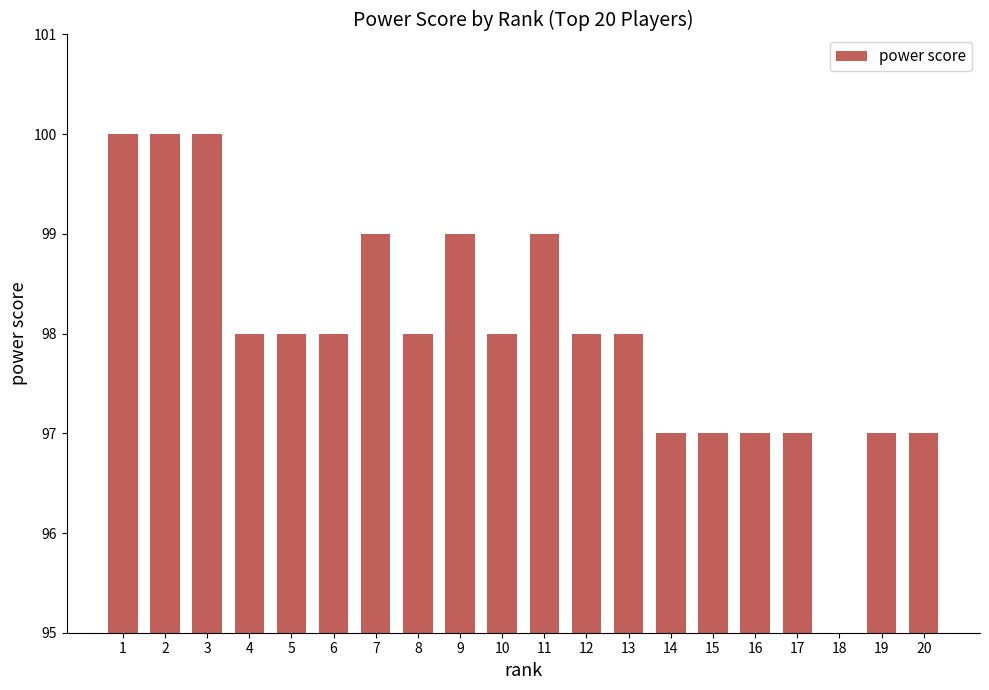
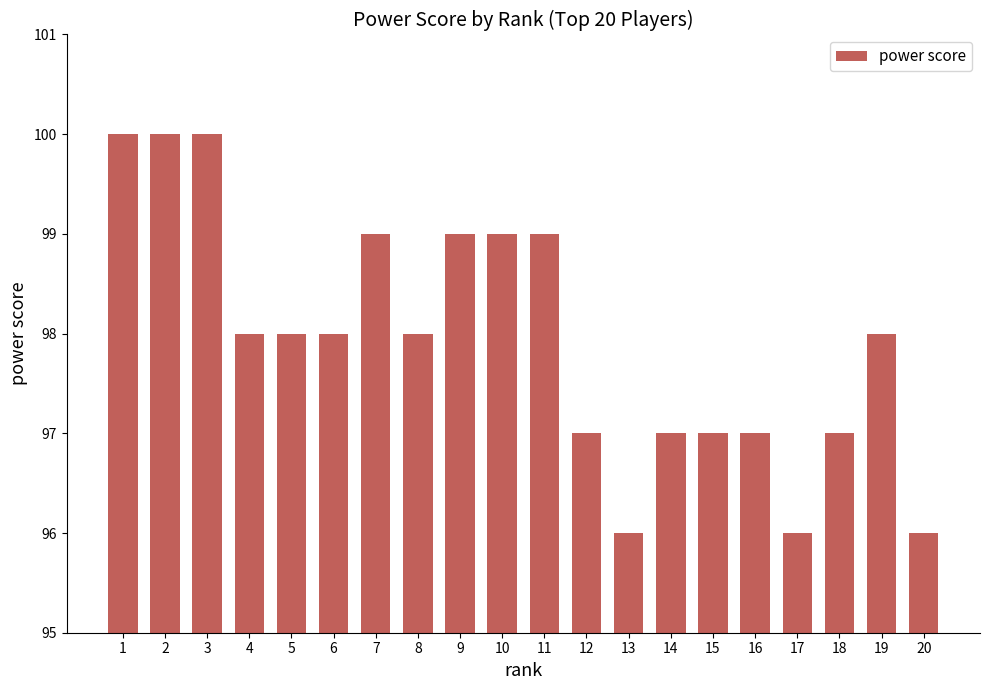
10: 98 -> 99
12: 98 -> 97
13: 98 -> 96
17: 97 -> 96
18: 95 -> 97
19: 97 -> 98
20: 97 -> 96
